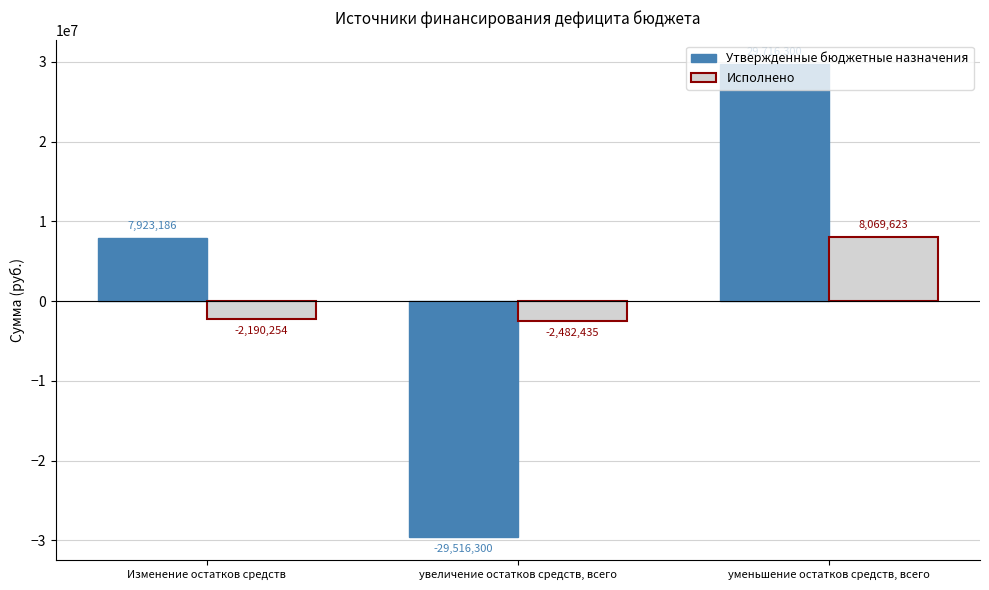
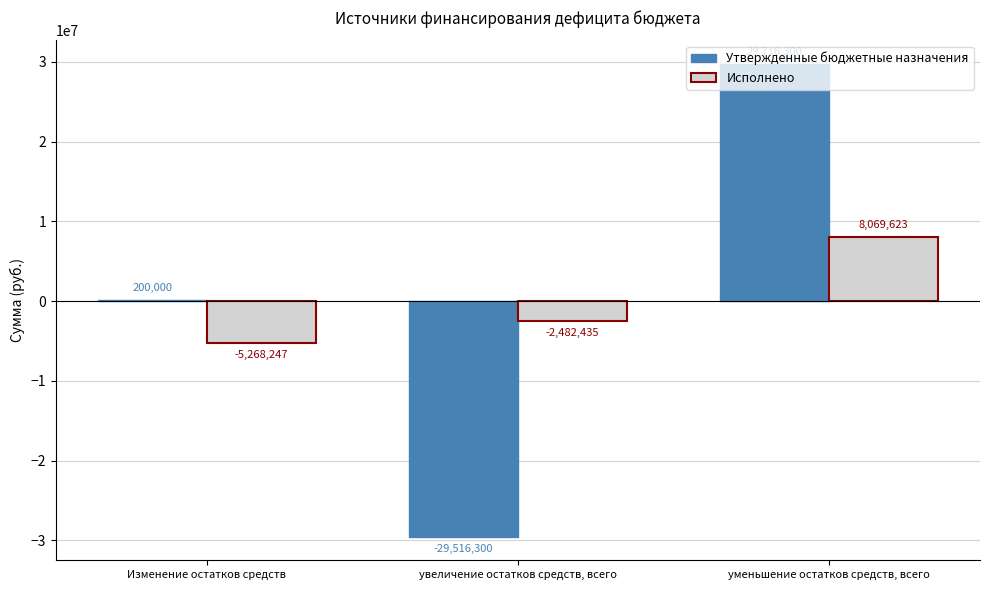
Утвержденные бюджетные назначения, Изменение остатков средств: 7,923,186 -> 200,000
Исполнено, Изменение остатков средств: -2,190,254 -> -5,268,247
